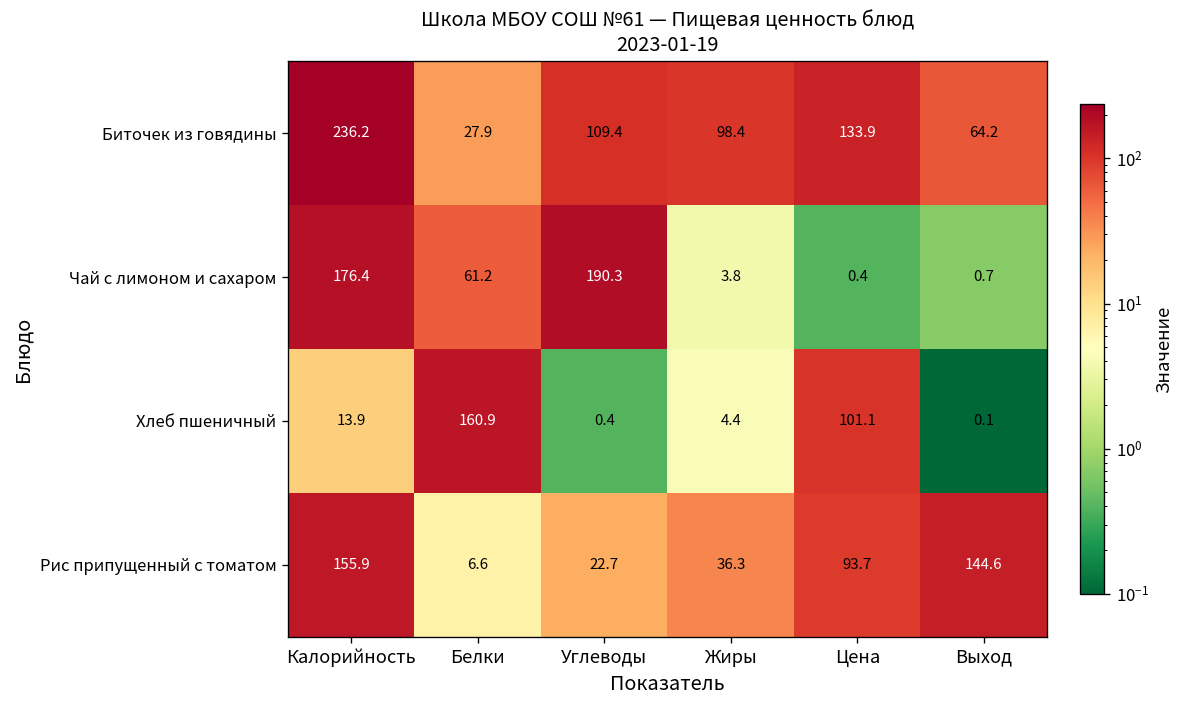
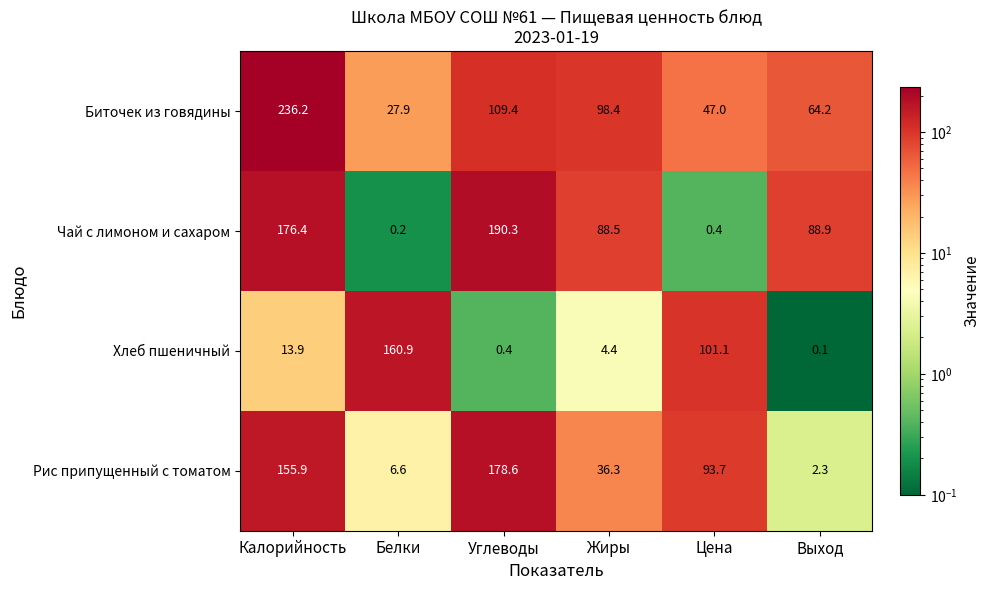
Биточек из говядины, Цена: 133.9 -> 47.0
Чай с лимоном и сахаром, Белки: 61.2 -> 0.2
Чай с лимоном и сахаром, Жиры: 3.8 -> 88.5
Чай с лимоном и сахаром, Выход: 0.7 -> 88.9
Рис припущенный с томатом, Углеводы: 22.7 -> 178.6
Рис припущенный с томатом, Выход: 144.6 -> 2.3
